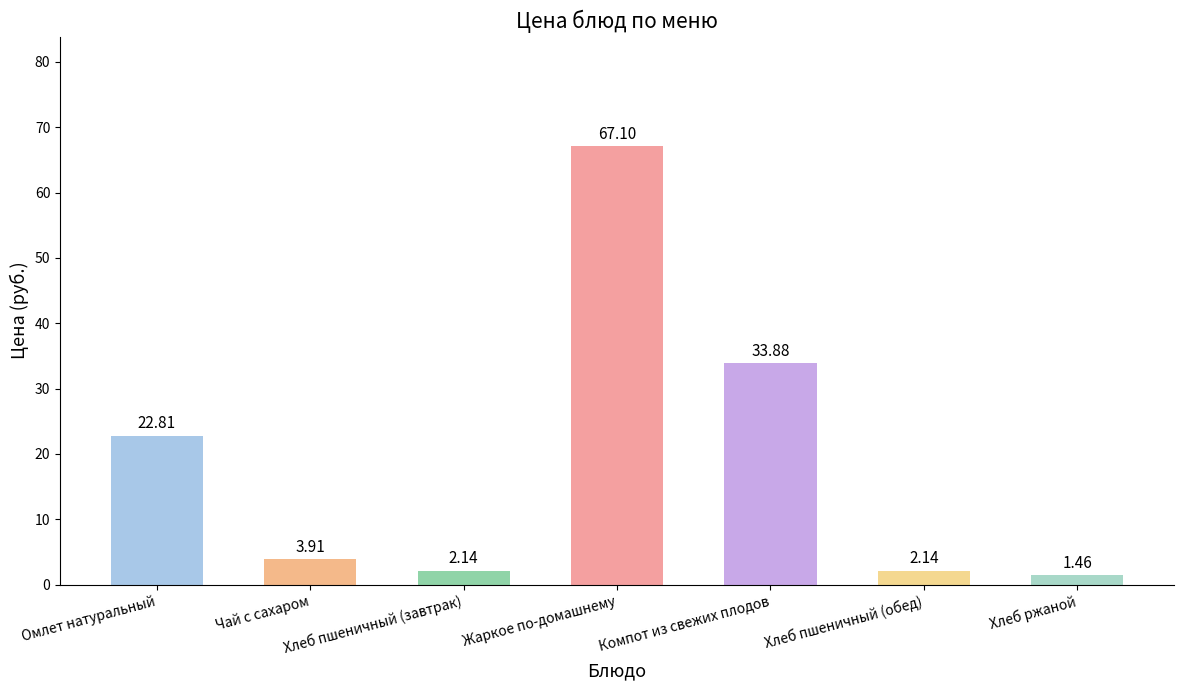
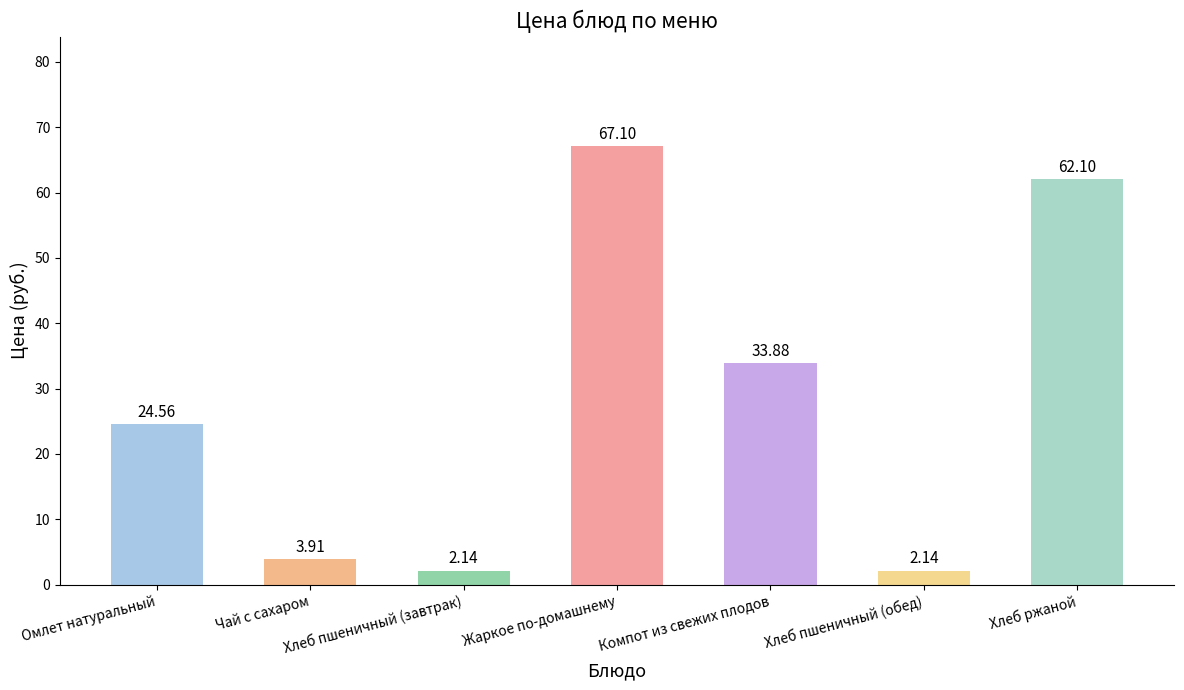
Омлет натуральный: 22.81 -> 24.56
Хлеб ржаной: 1.46 -> 62.10
